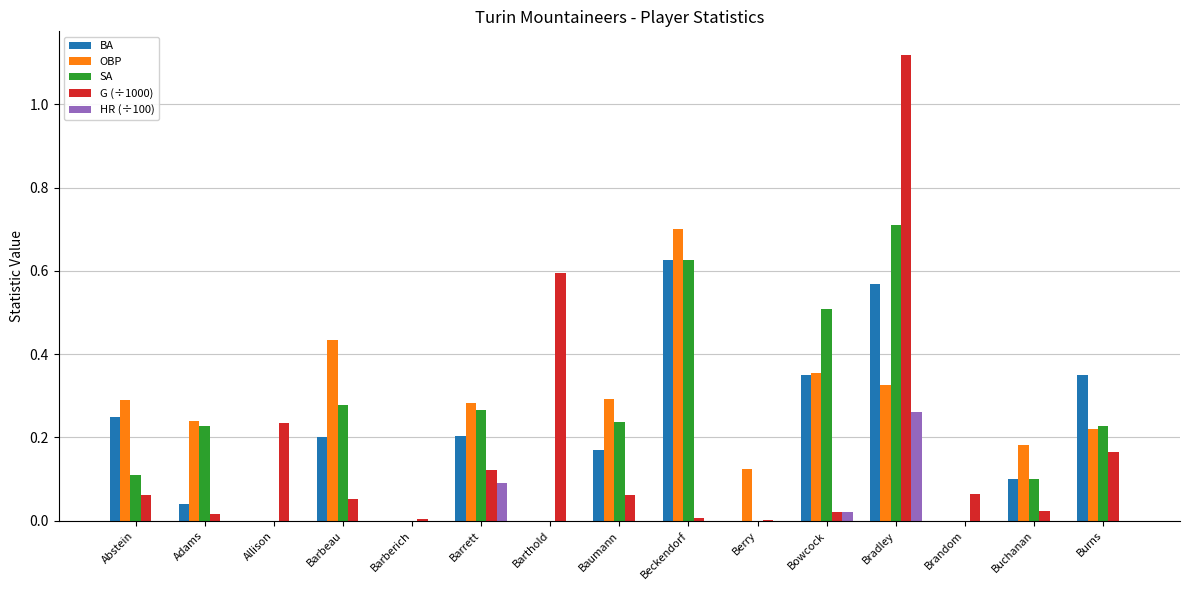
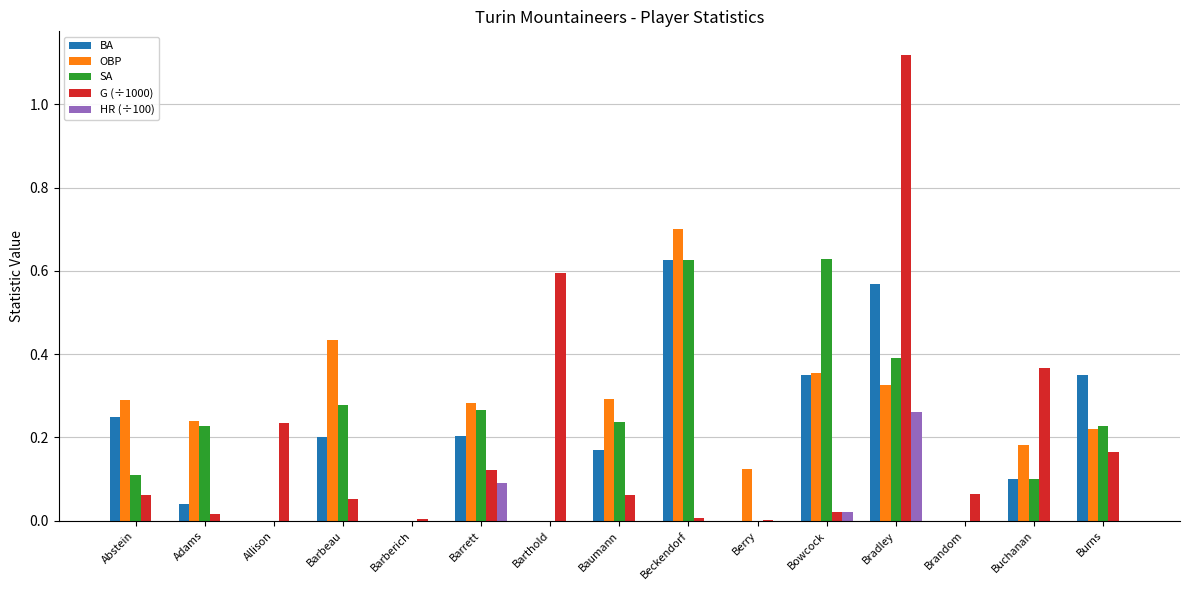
SA, Bowcock: 0.51 -> 0.63
SA, Bradley: 0.71 -> 0.39
G (÷1000), Buchanan: 0.02 -> 0.37
